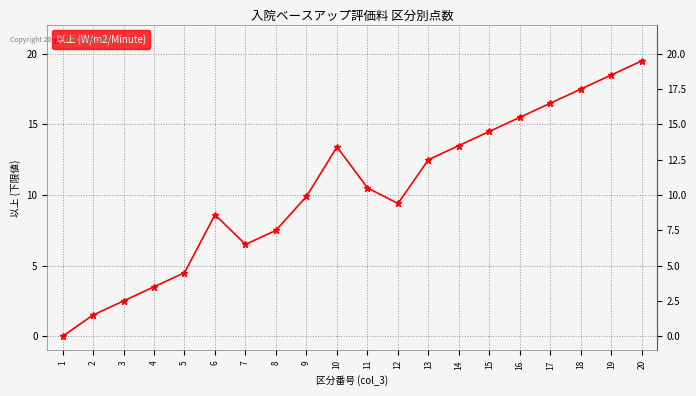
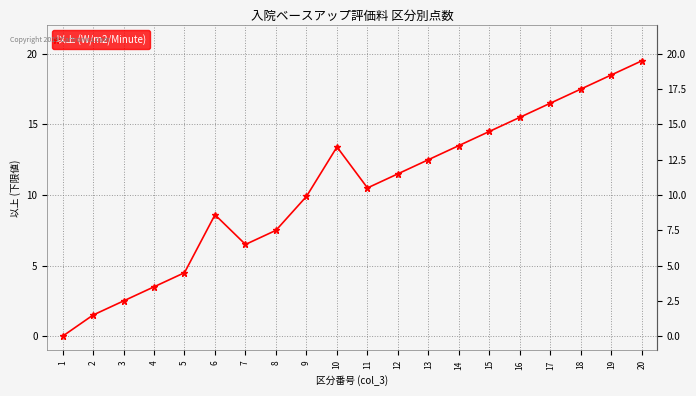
12: 9.4 -> 11.5
